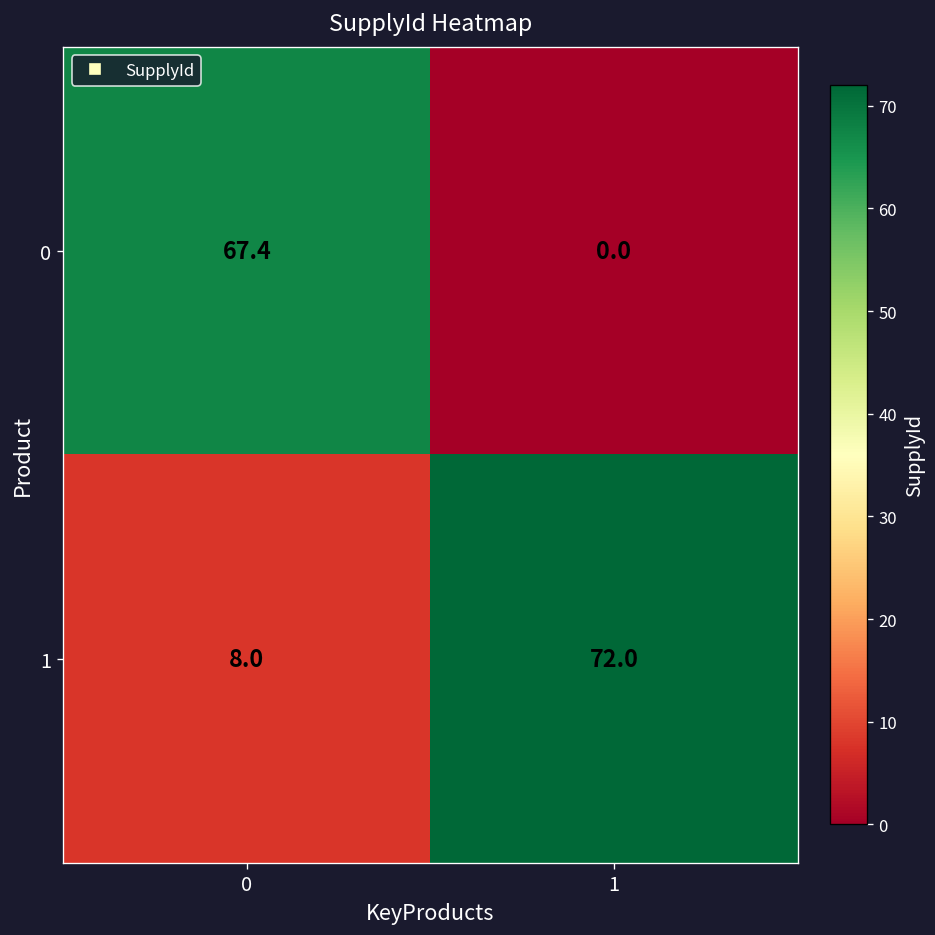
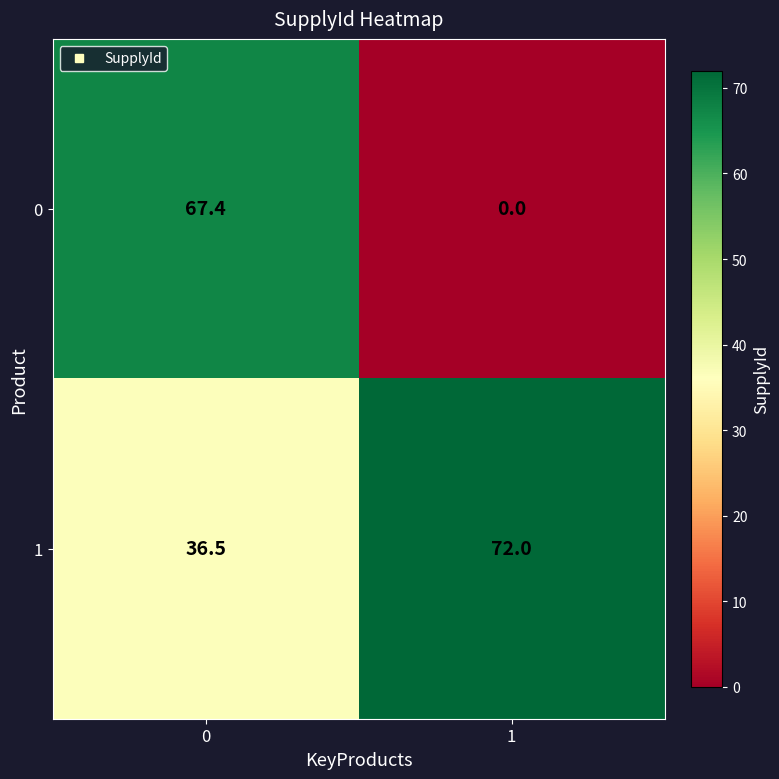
1, 0: 8.0 -> 36.5
